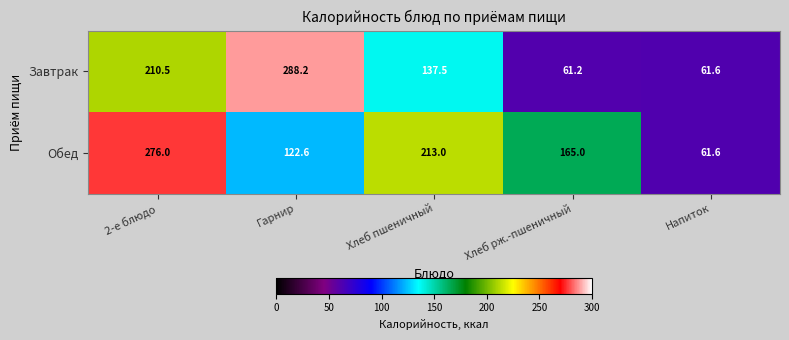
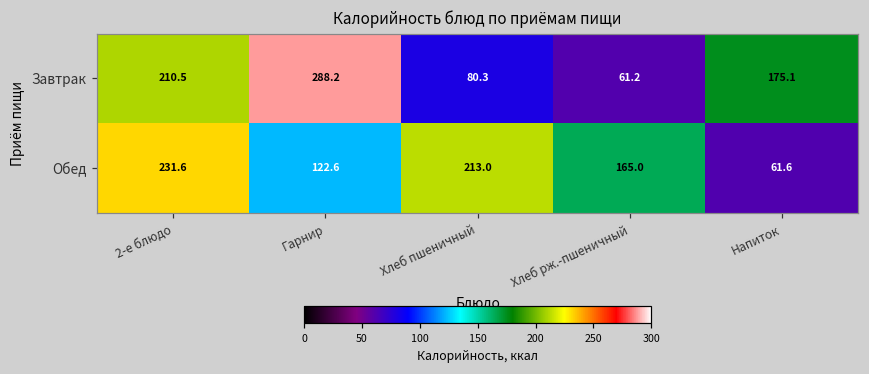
Завтрак, Хлеб пшеничный: 137.5 -> 80.3
Завтрак, Напиток: 61.6 -> 175.1
Обед, 2-е блюдо: 276.0 -> 231.6
